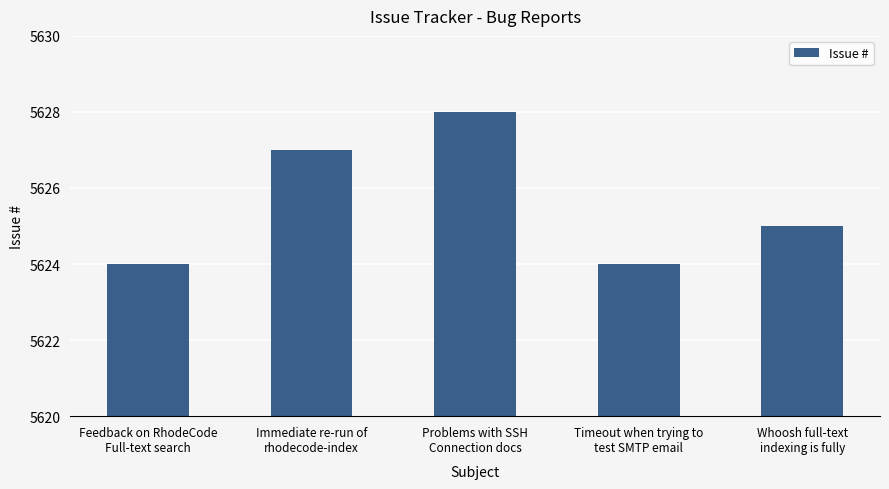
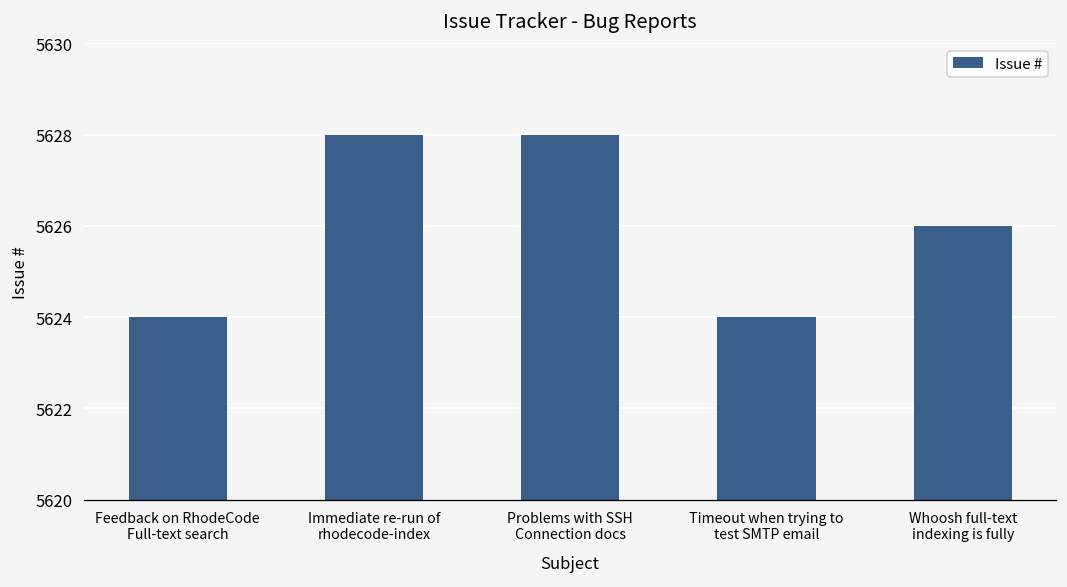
Immediate re-run of rhodecode-index: 5627 -> 5628
Whoosh full-text indexing is fully: 5625 -> 5626
